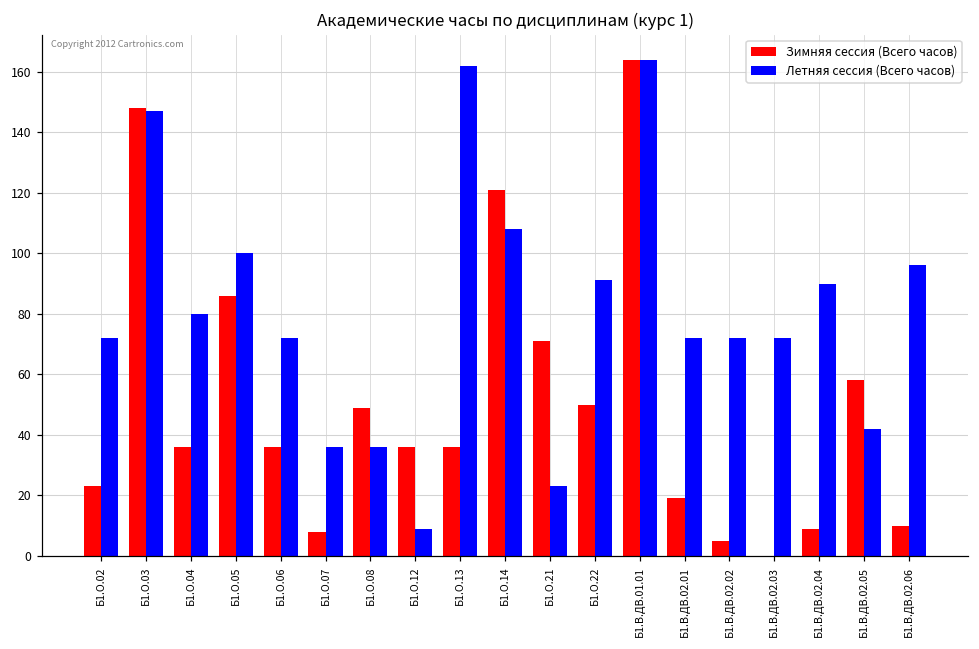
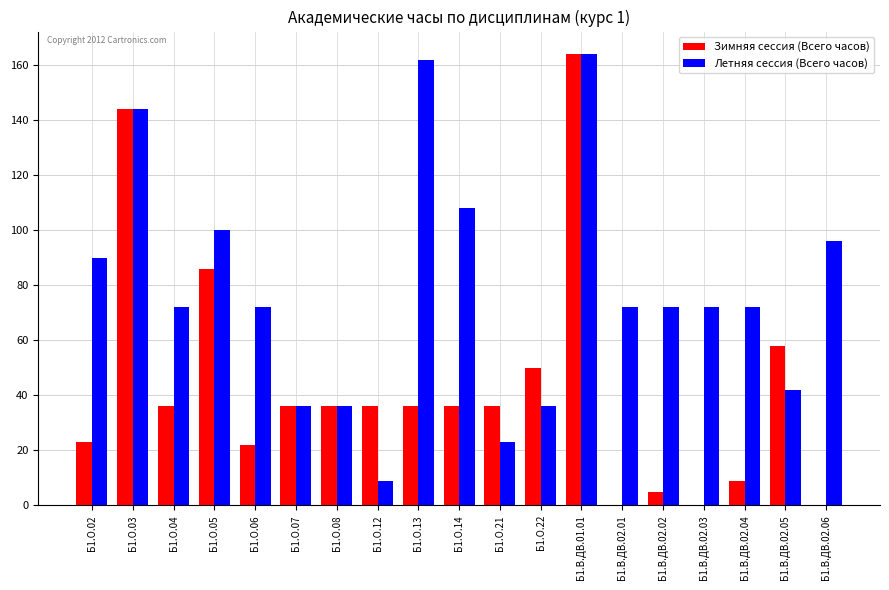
Летняя сессия (Всего часов), Б1.О.02: 72 -> 90
Зимняя сессия (Всего часов), Б1.О.03: 148 -> 144
Летняя сессия (Всего часов), Б1.О.03: 147 -> 144
Летняя сессия (Всего часов), Б1.О.04: 80 -> 72
Зимняя сессия (Всего часов), Б1.О.06: 36 -> 22
Зимняя сессия (Всего часов), Б1.О.07: 8 -> 36
Зимняя сессия (Всего часов), Б1.О.08: 49 -> 36
Зимняя сессия (Всего часов), Б1.О.14: 121 -> 36
Зимняя сессия (Всего часов), Б1.О.21: 71 -> 36
Летняя сессия (Всего часов), Б1.О.22: 91 -> 36
Зимняя сессия (Всего часов), Б1.В.ДВ.02.01: 19 -> 0
Летняя сессия (Всего часов), Б1.В.ДВ.02.04: 90 -> 72
Зимняя сессия (Всего часов), Б1.В.ДВ.02.06: 10 -> 0
